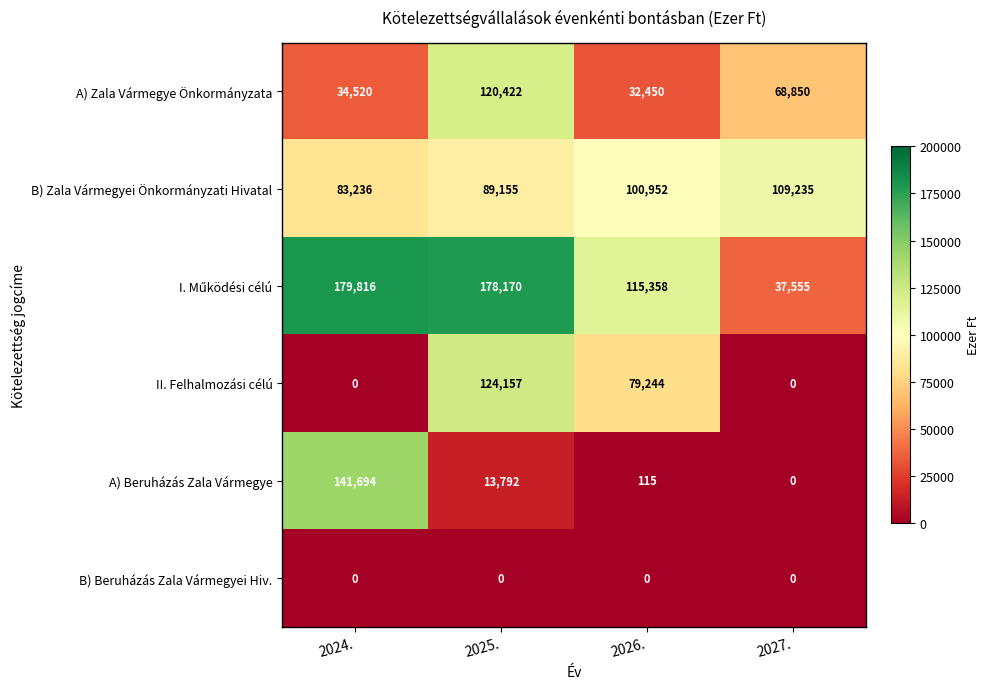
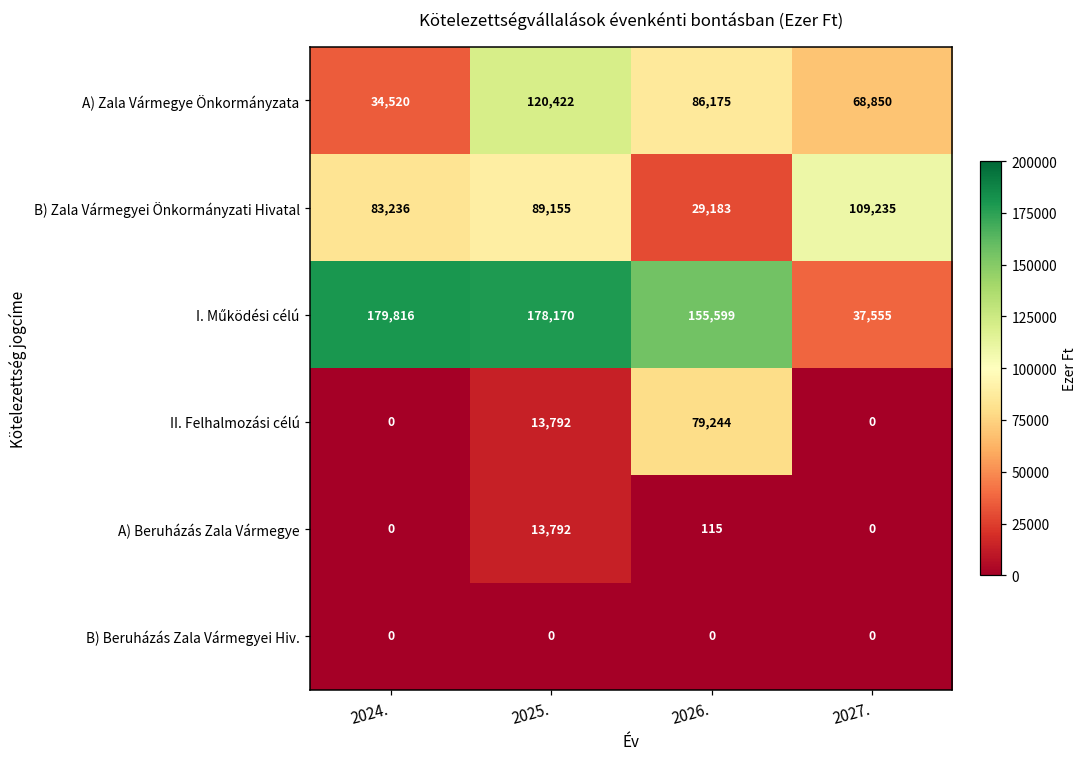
A) Zala Vármegye Önkormányzata, 2026.: 32,450 -> 86,175
B) Zala Vármegyei Önkormányzati Hivatal, 2026.: 100,952 -> 29,183
I. Működési célú, 2026.: 115,358 -> 155,599
II. Felhalmozási célú, 2025.: 124,157 -> 13,792
A) Beruházás Zala Vármegye, 2024.: 141,694 -> 0
